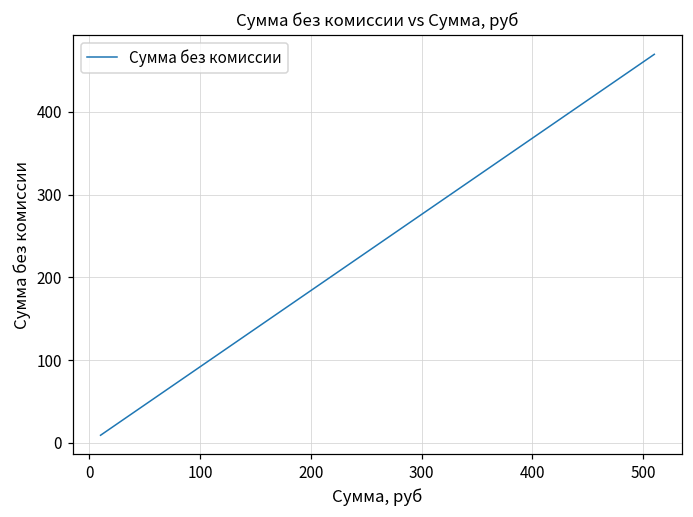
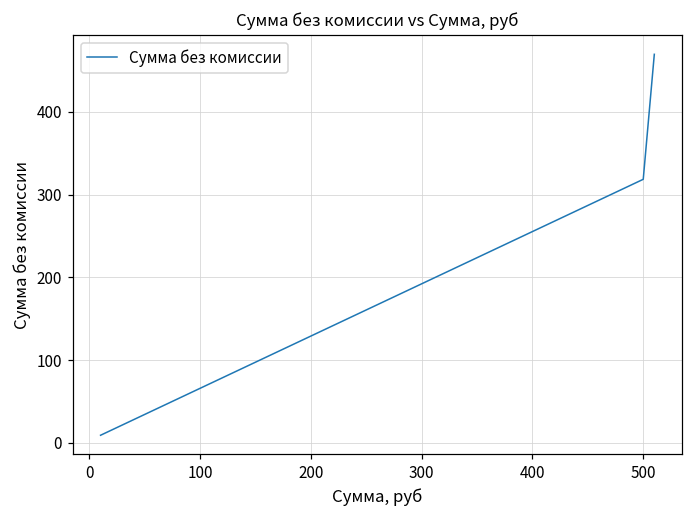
500: 460 -> 320
